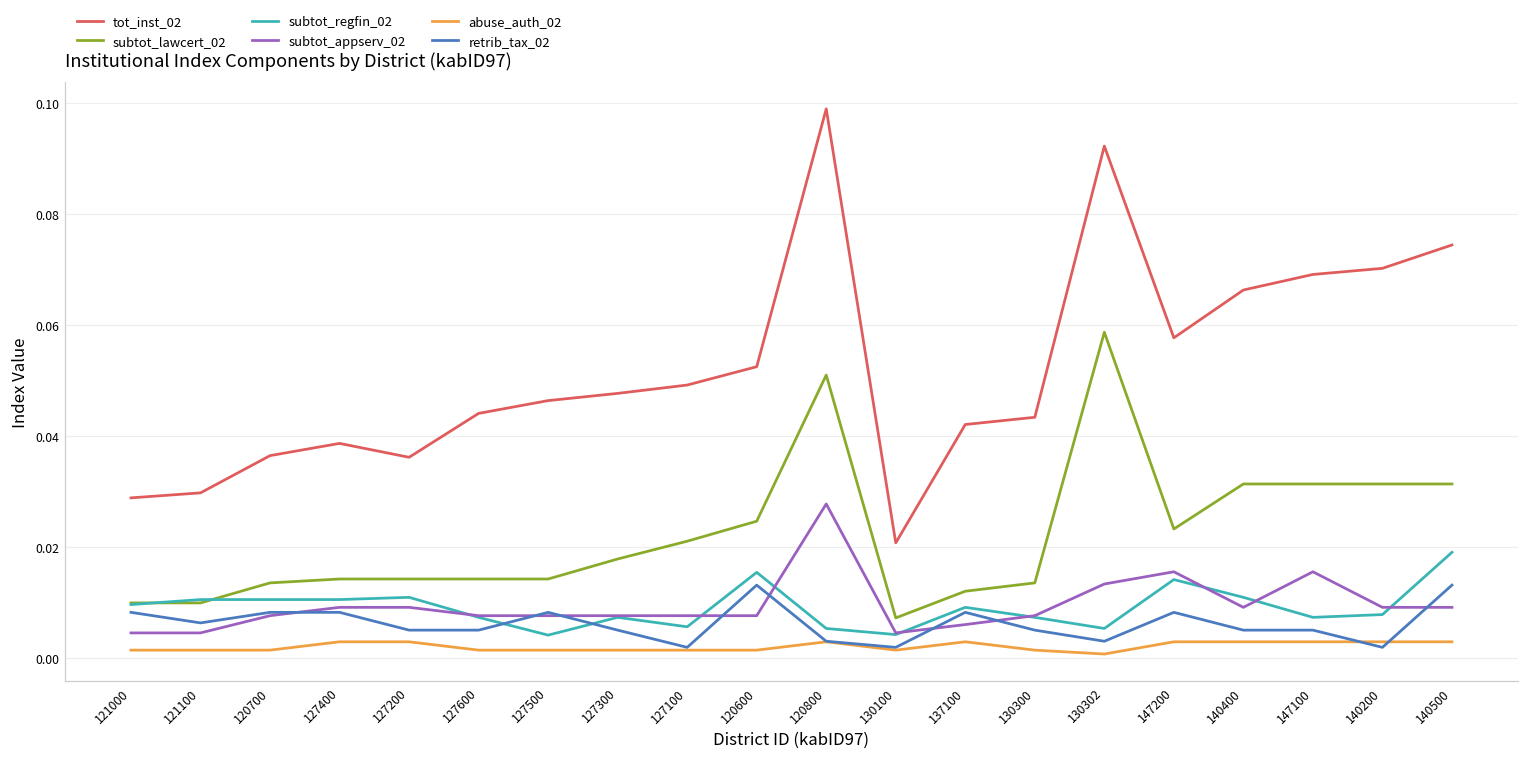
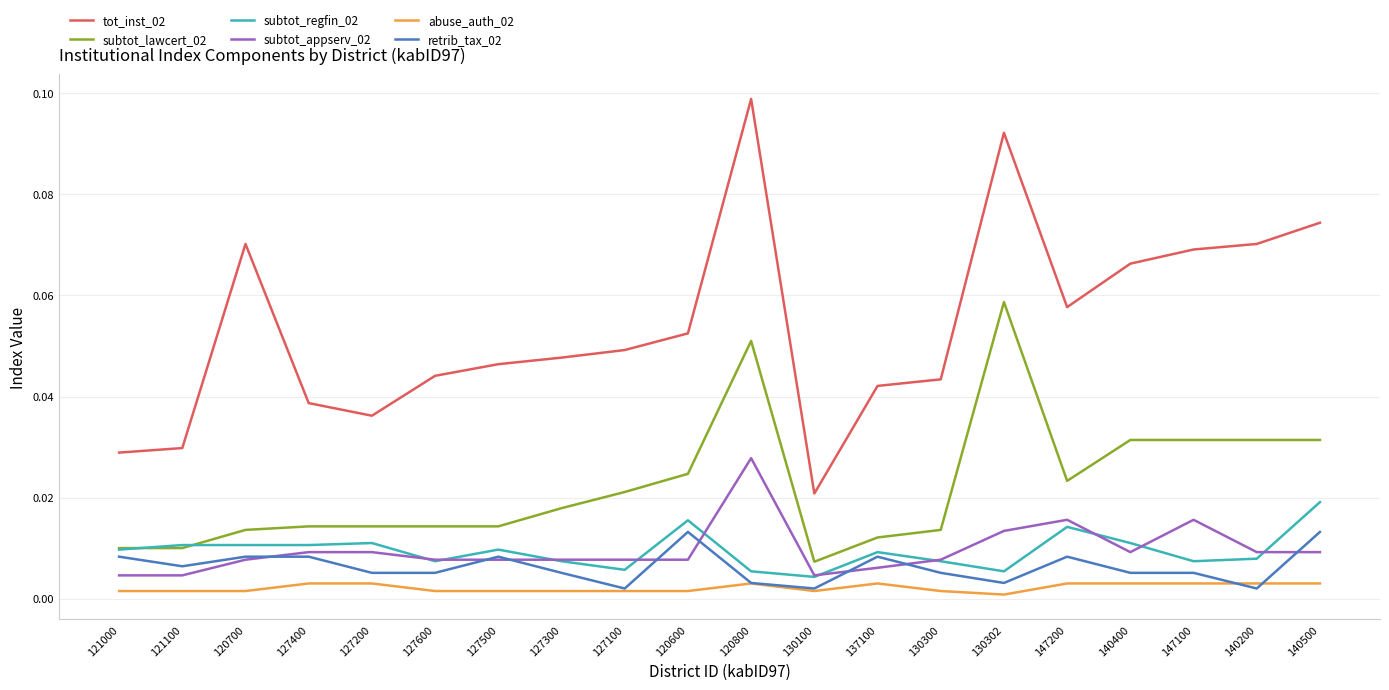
tot_inst_02, 120700: 0.037 -> 0.070
subtot_regfin_02, 127500: 0.004 -> 0.010
